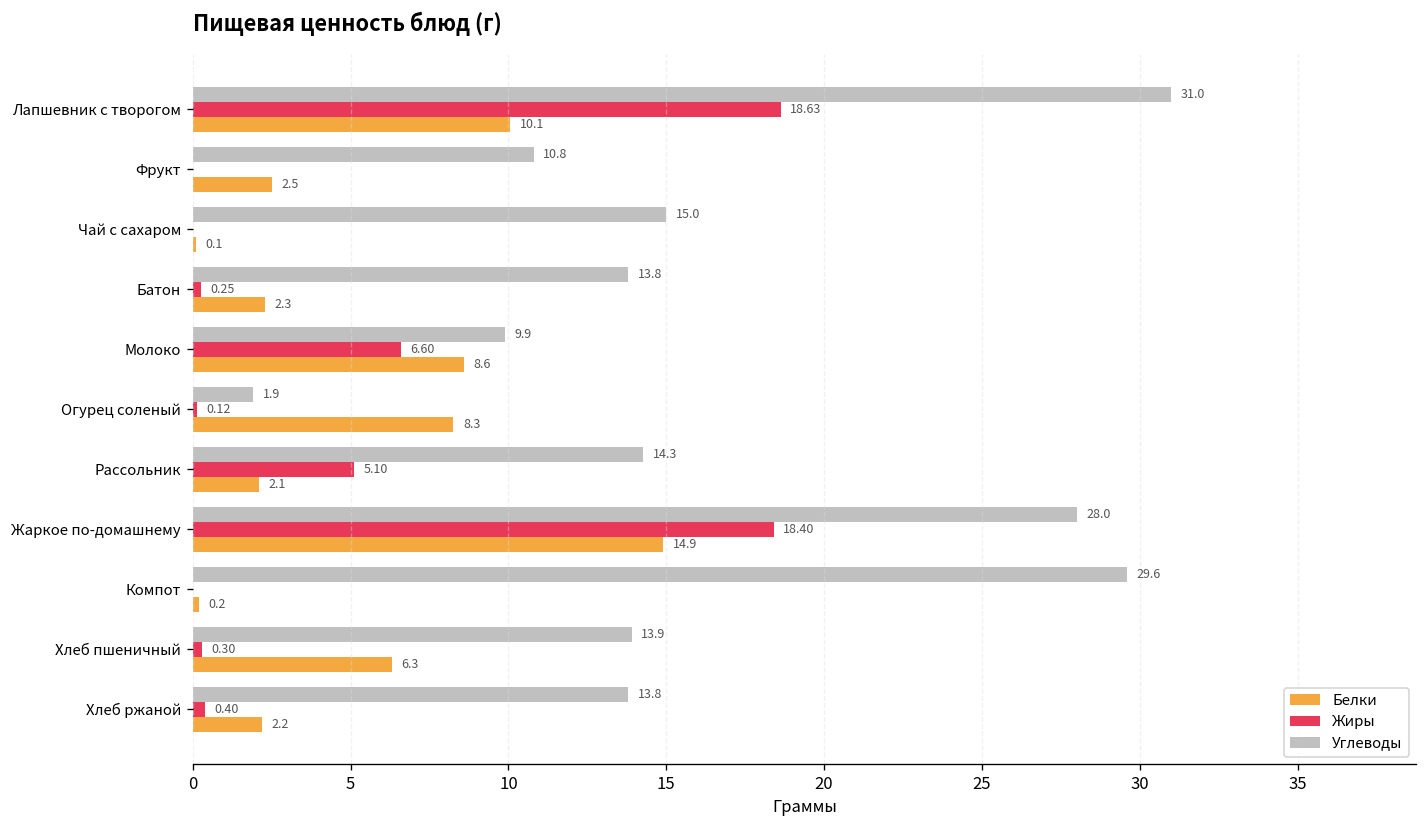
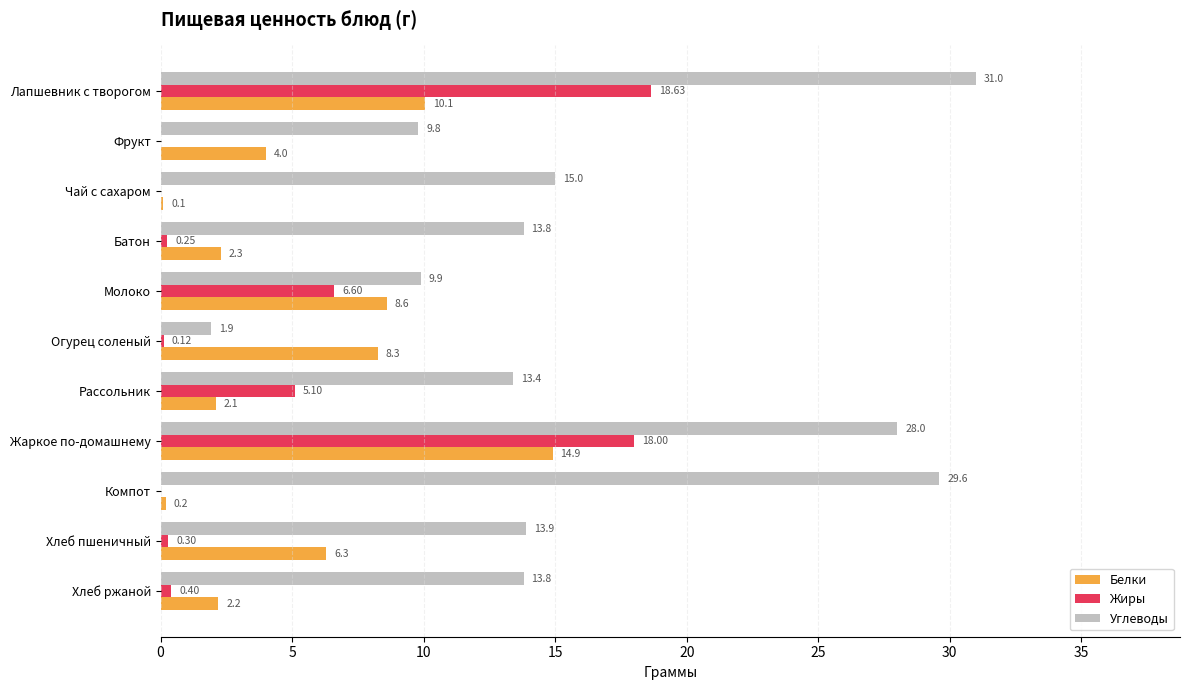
Углеводы, Фрукт: 10.8 -> 9.8
Белки, Фрукт: 2.5 -> 4.0
Углеводы, Рассольник: 14.3 -> 13.4
Жиры, Жаркое по-домашнему: 18.40 -> 18.00
